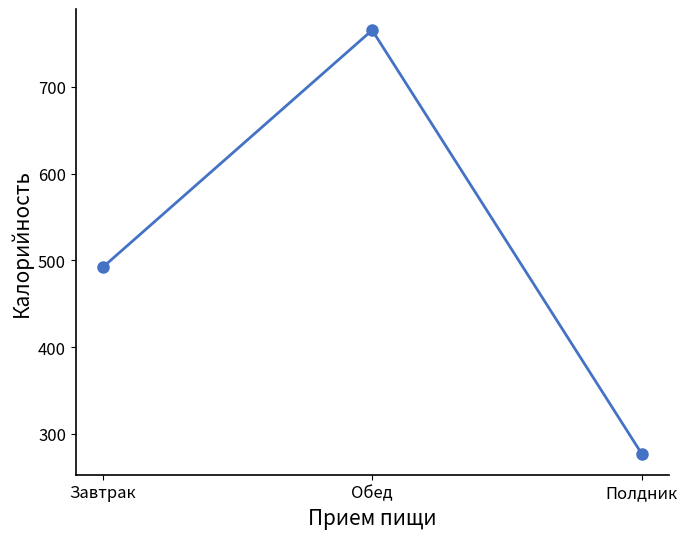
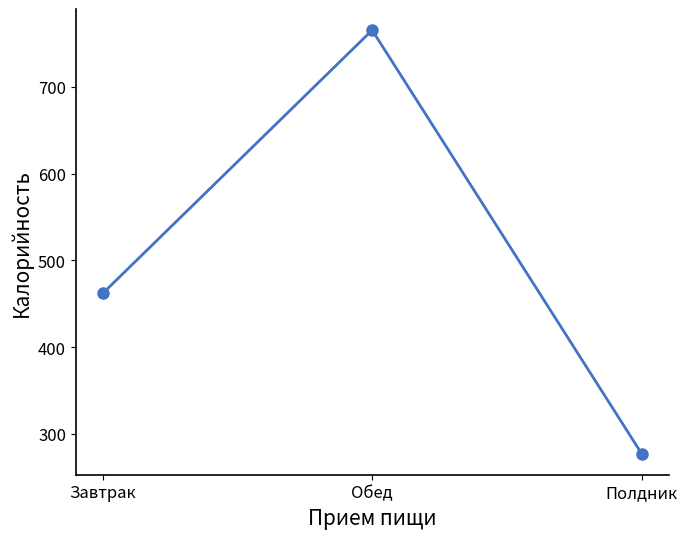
Завтрак: 490 -> 460
